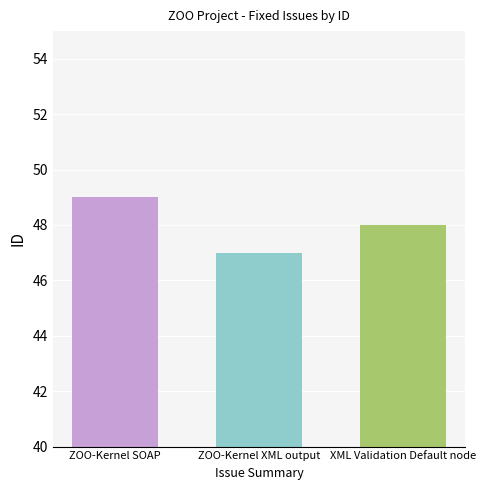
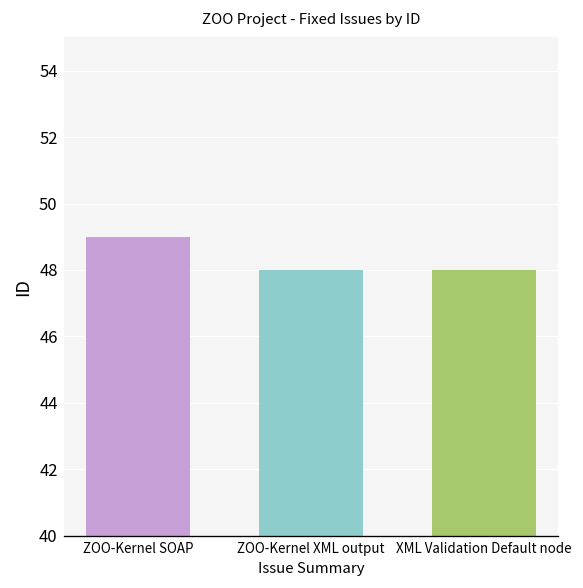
ZOO-Kernel XML output: 47 -> 48
